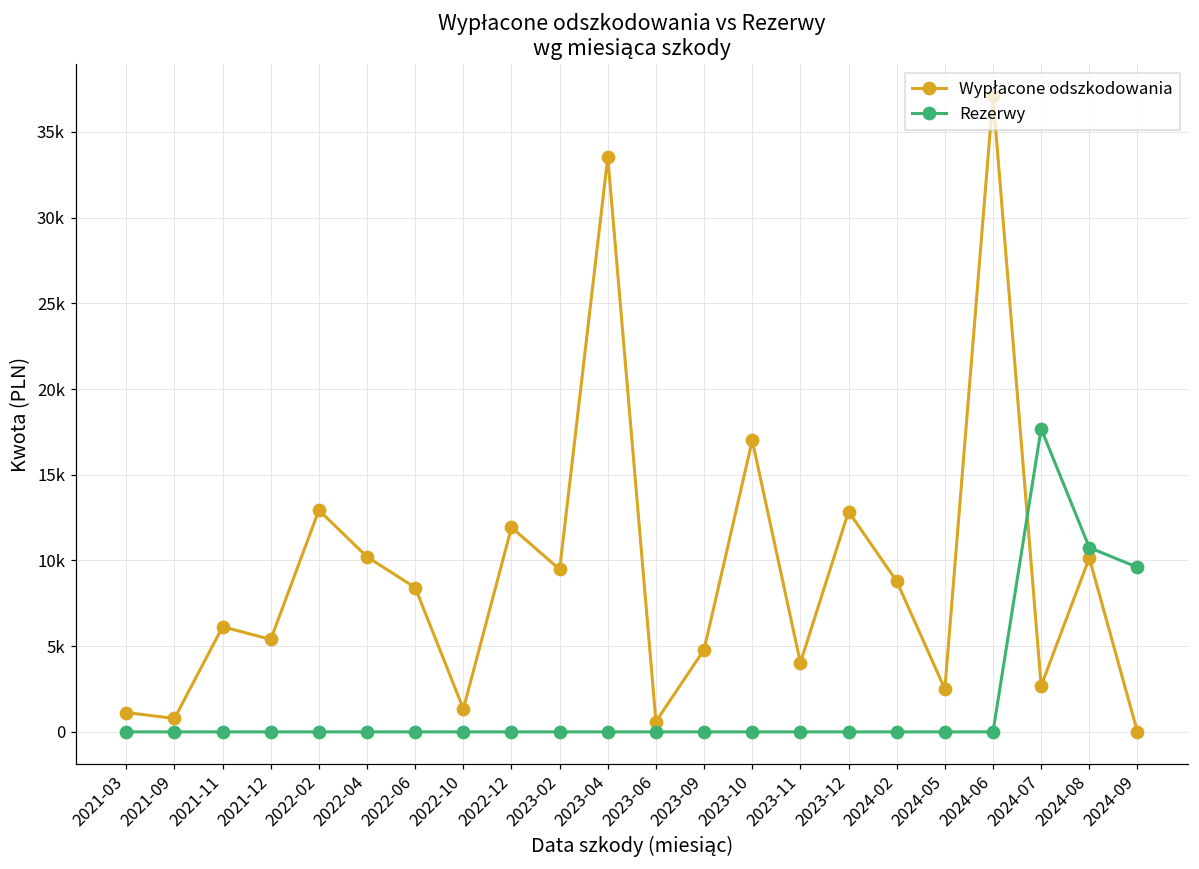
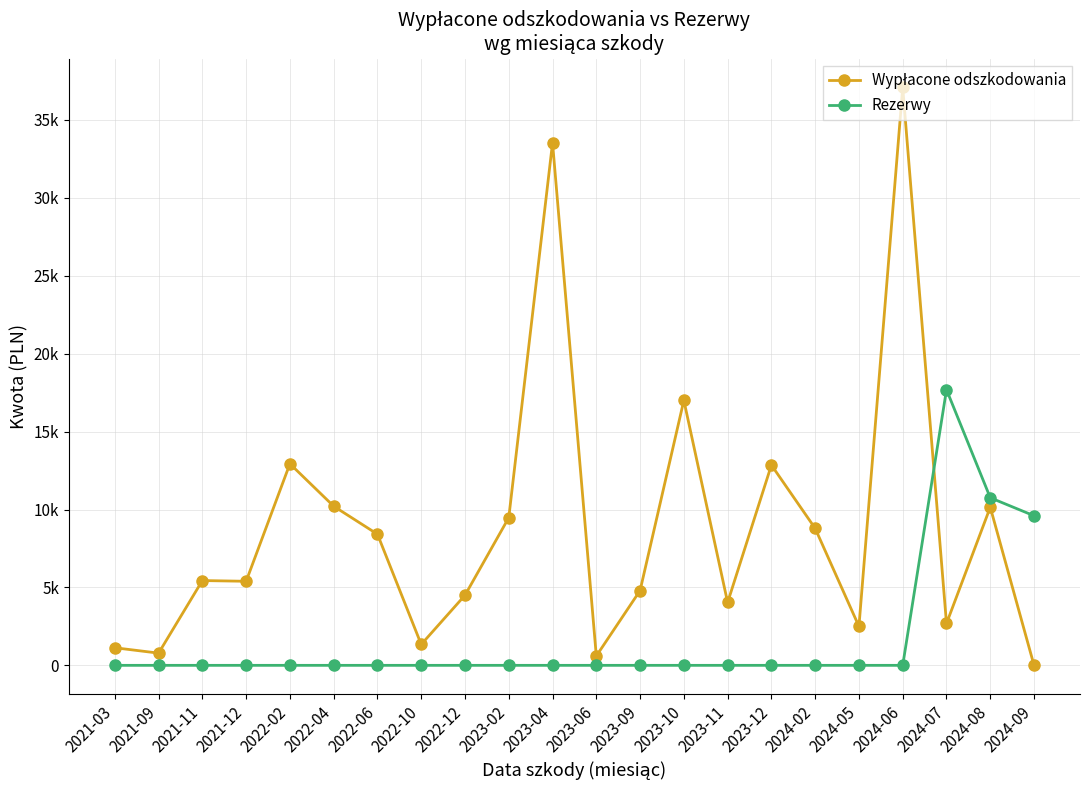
Wypłacone odszkodowania, 2021-11: 6100 -> 5400
Wypłacone odszkodowania, 2022-12: 11900 -> 4500
